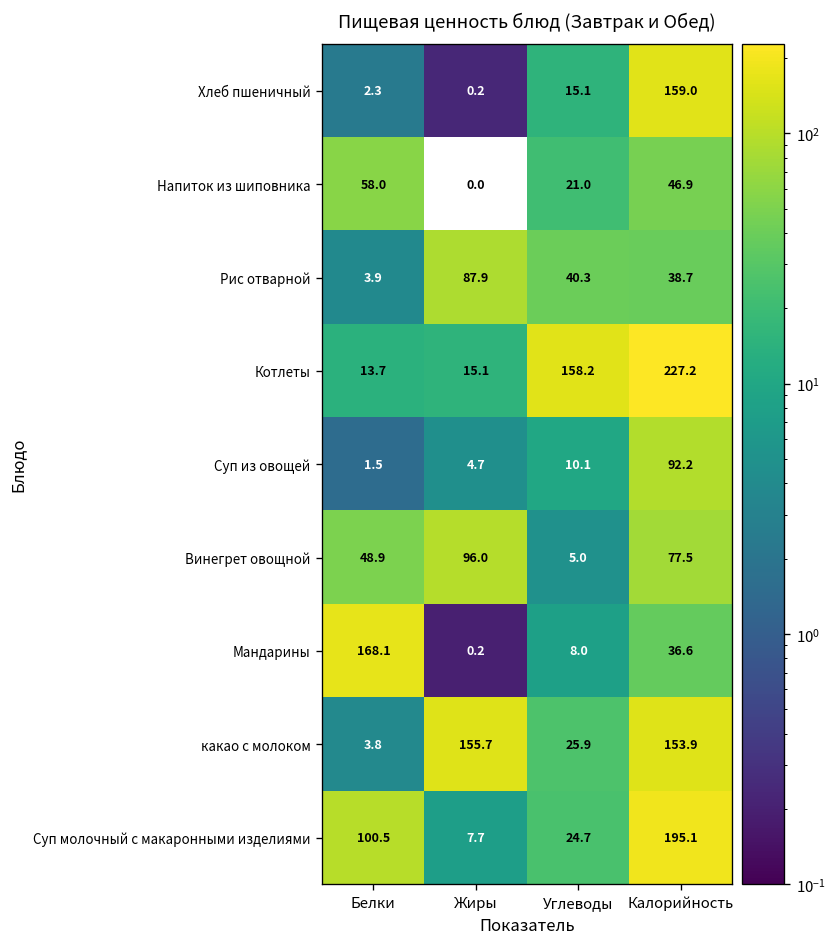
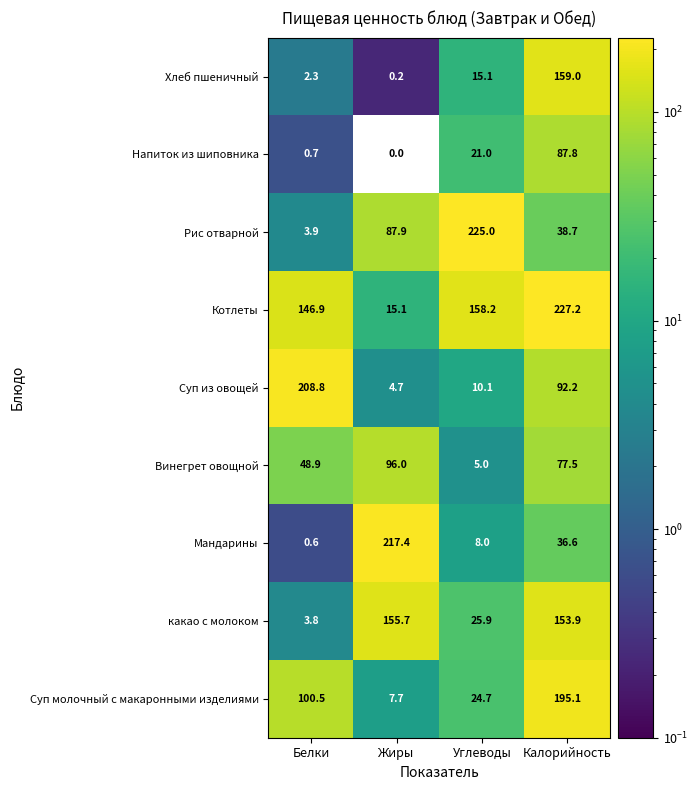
Напиток из шиповника, Белки: 58.0 -> 0.7
Напиток из шиповника, Калорийность: 46.9 -> 87.8
Рис отварной, Углеводы: 40.3 -> 225.0
Котлеты, Белки: 13.7 -> 146.9
Суп из овощей, Белки: 1.5 -> 208.8
Мандарины, Белки: 168.1 -> 0.6
Мандарины, Жиры: 0.2 -> 217.4
